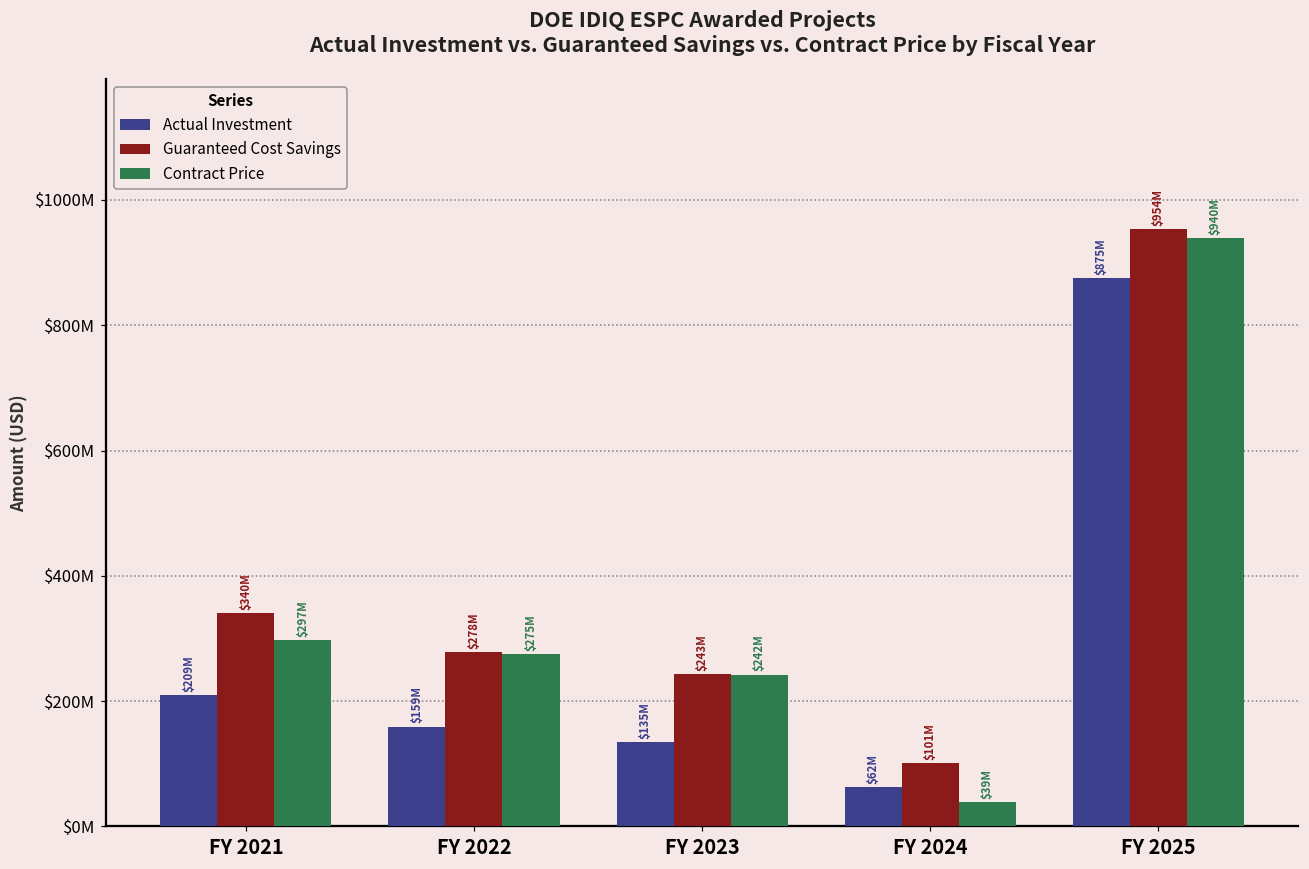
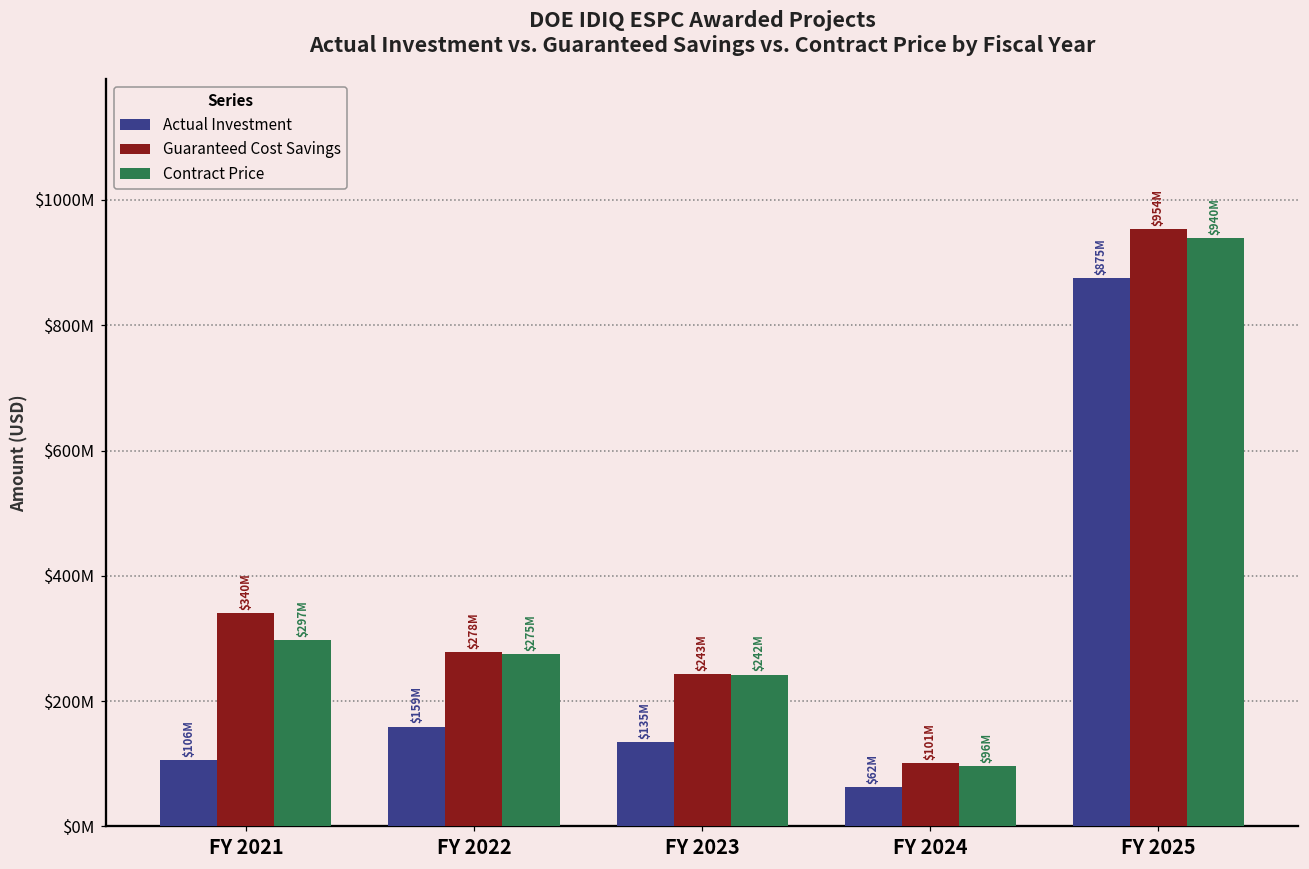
Actual Investment, FY 2021: $209M -> $106M
Contract Price, FY 2024: $39M -> $96M
